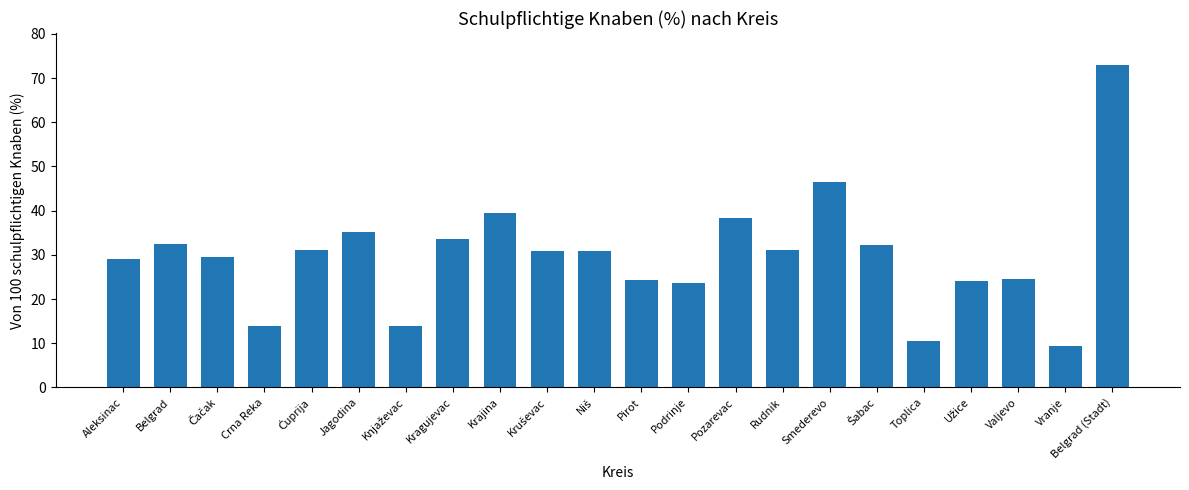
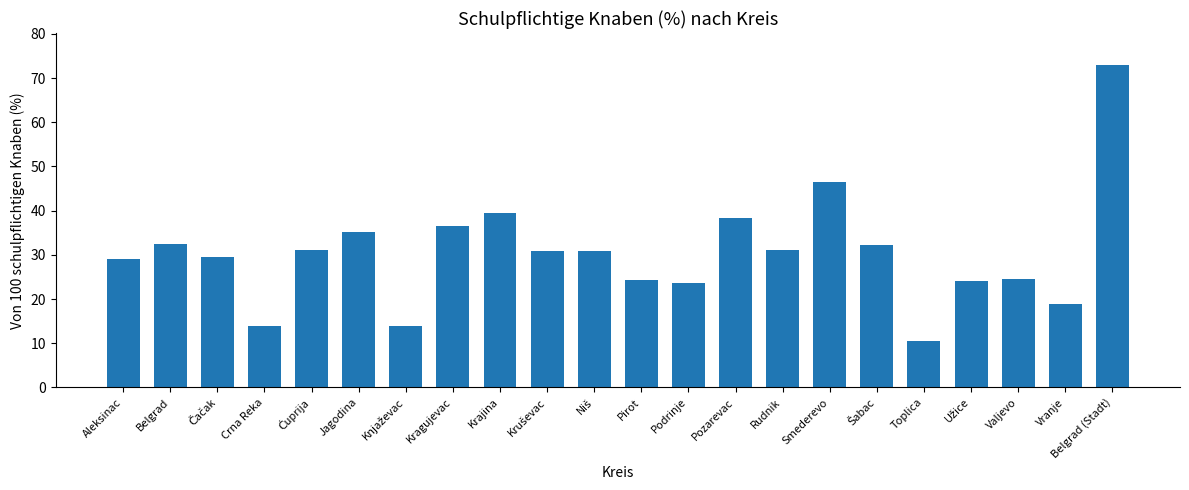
Kragujevac: 34 -> 37
Vranje: 9 -> 19
